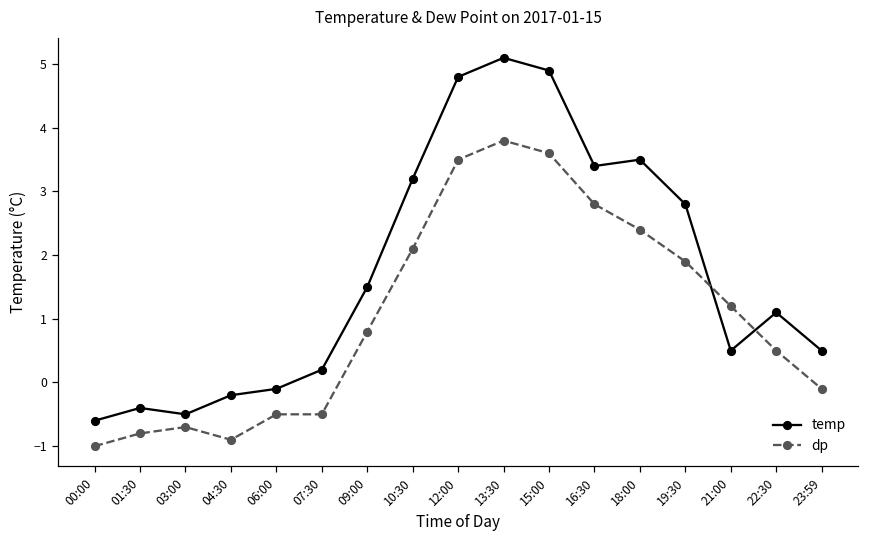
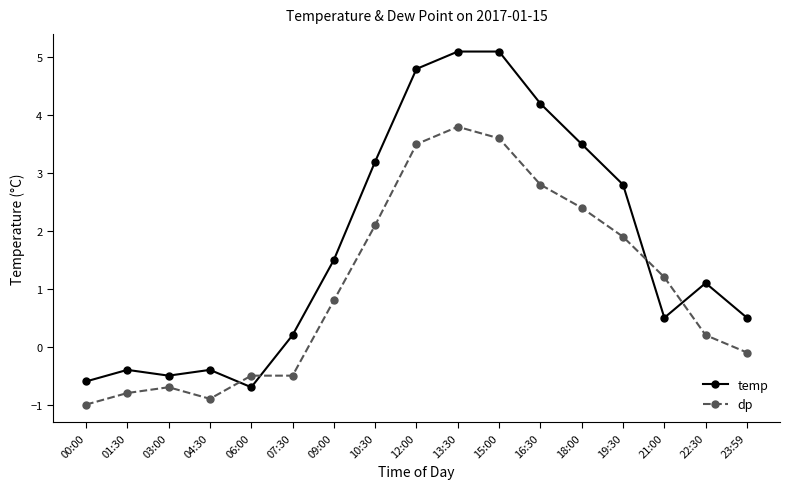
temp, 04:30: -0.2 -> -0.4
temp, 06:00: -0.1 -> -0.7
temp, 15:00: 4.9 -> 5.1
temp, 16:30: 3.4 -> 4.2
dp, 22:30: 0.5 -> 0.2
